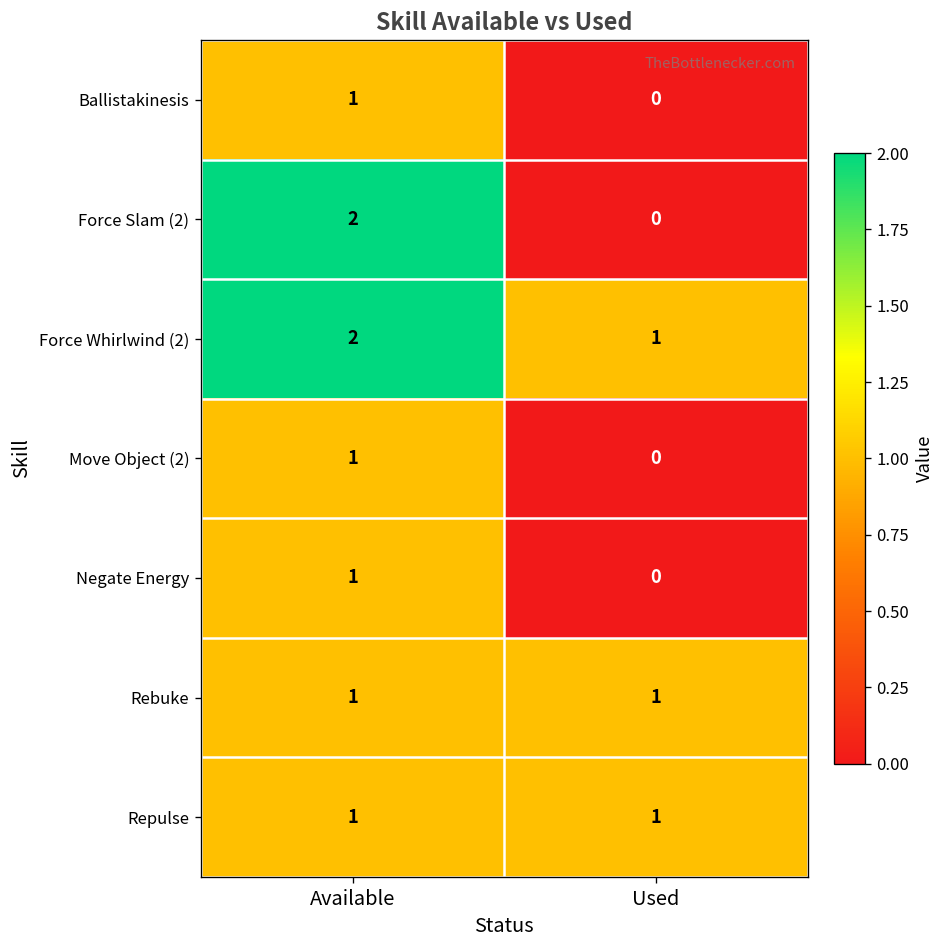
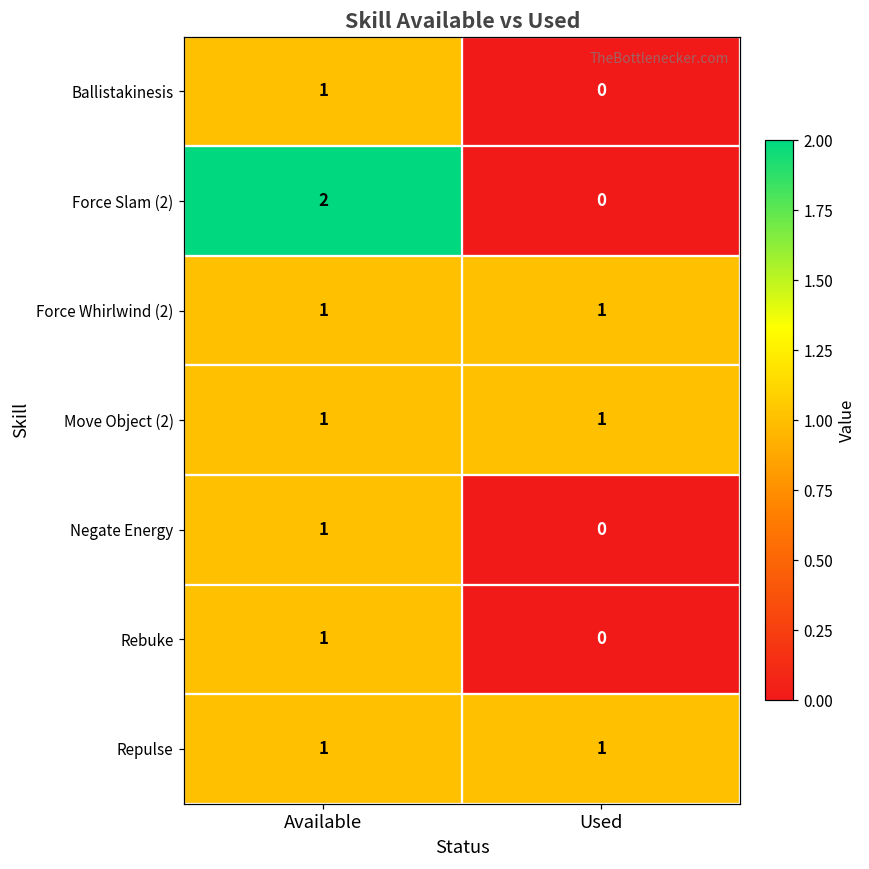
Force Whirlwind (2), Available: 2 -> 1
Move Object (2), Used: 0 -> 1
Rebuke, Used: 1 -> 0
